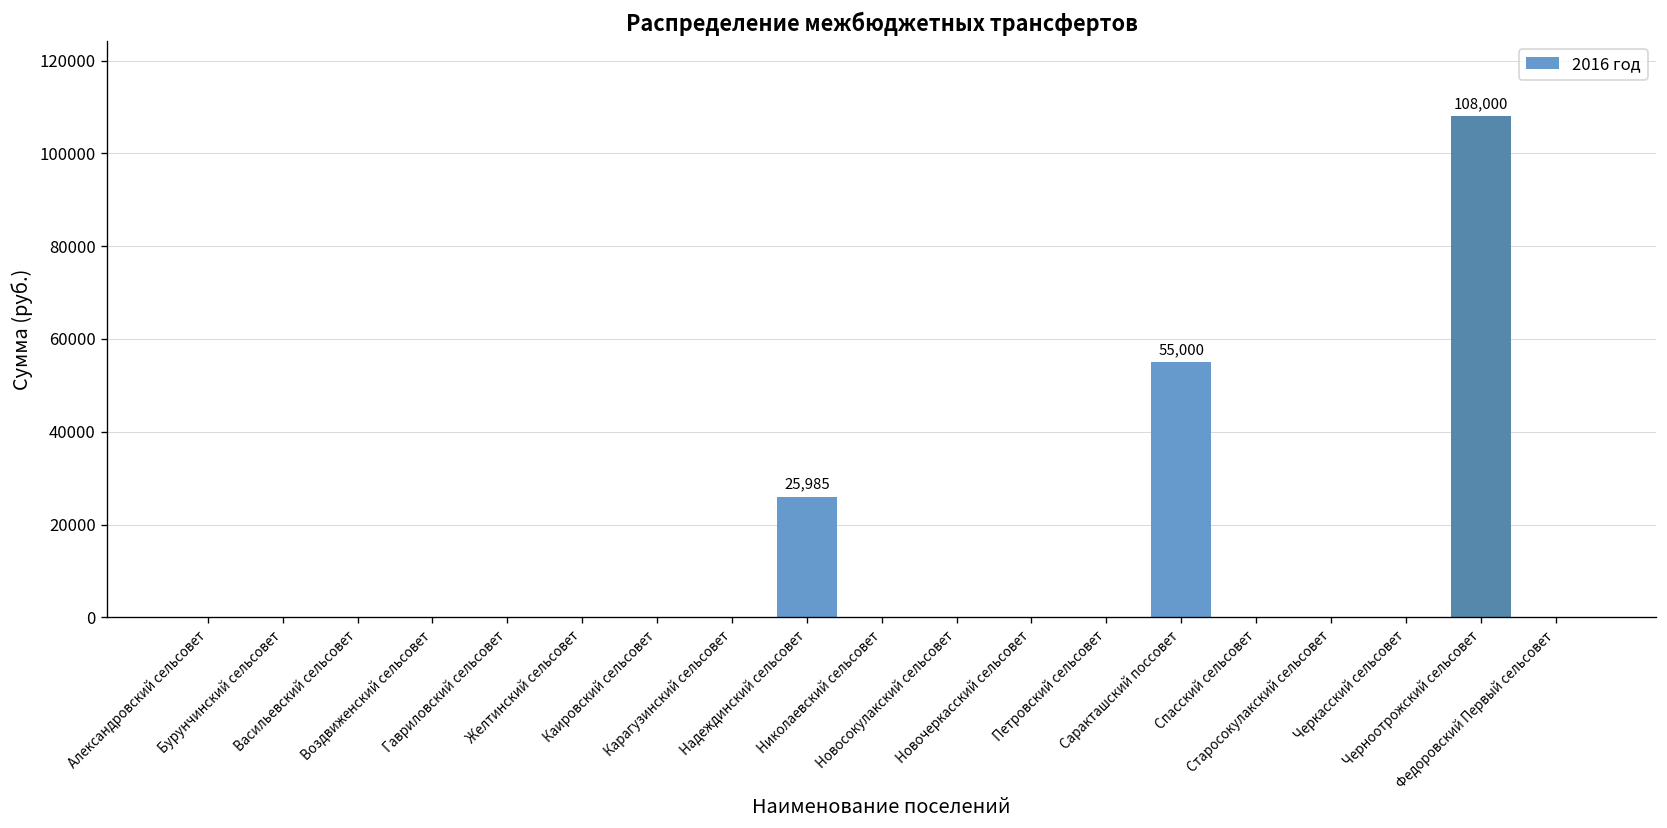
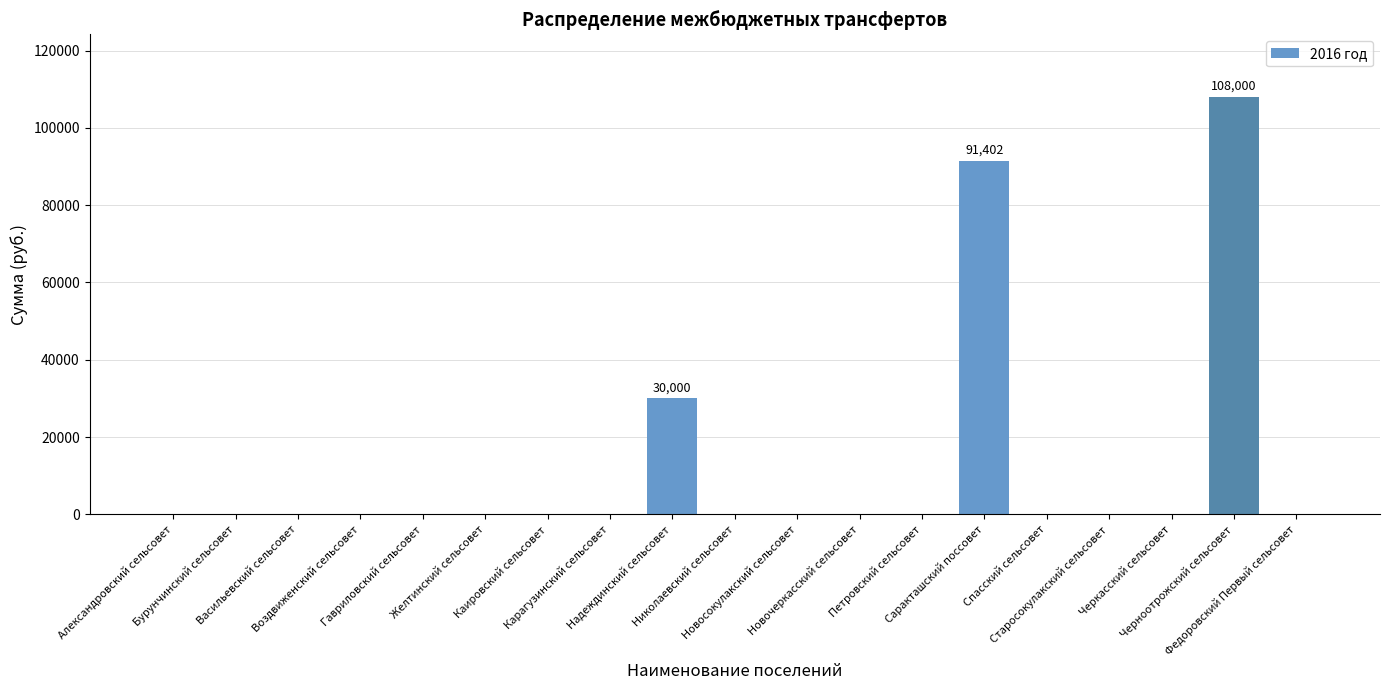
Надеждинский сельсовет: 25,985 -> 30,000
Саракташский поссовет: 55,000 -> 91,402
